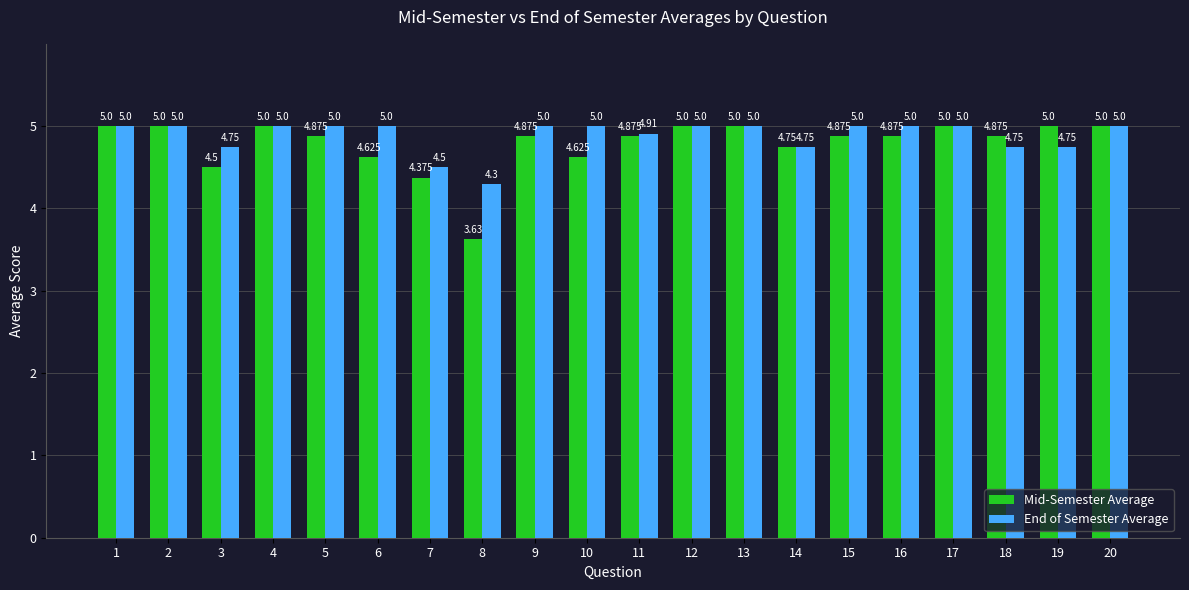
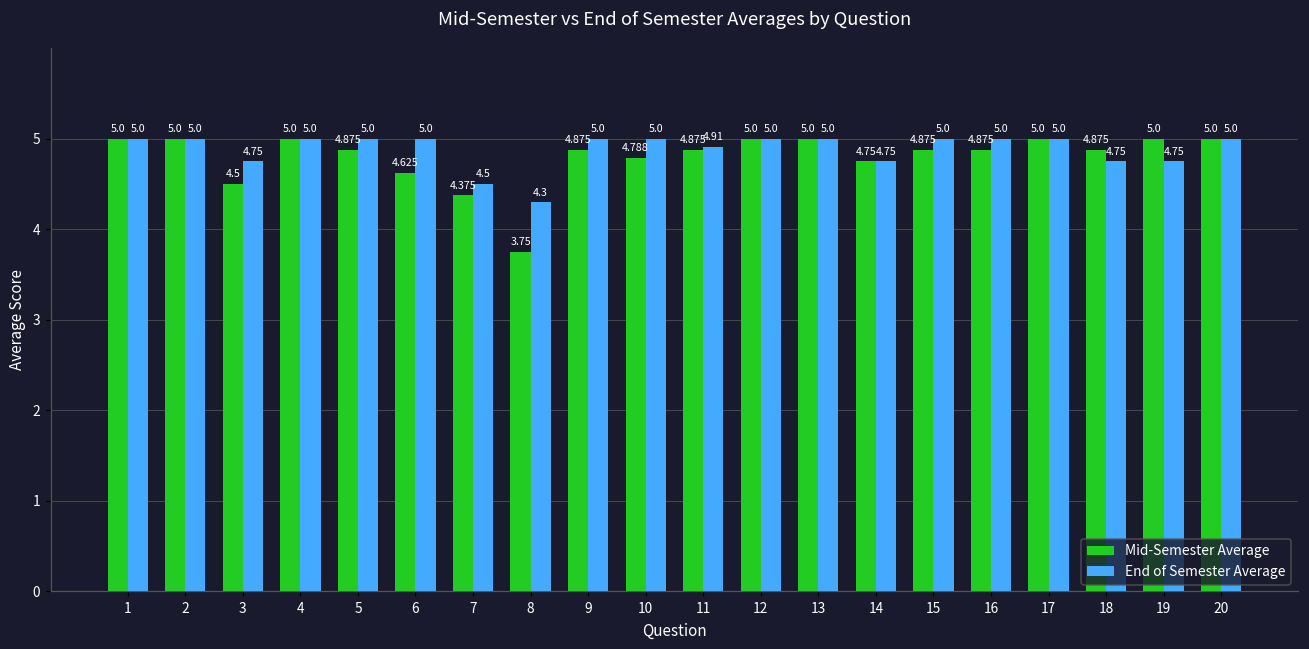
Mid-Semester Average, 8: 3.63 -> 3.75
Mid-Semester Average, 10: 4.625 -> 4.788
